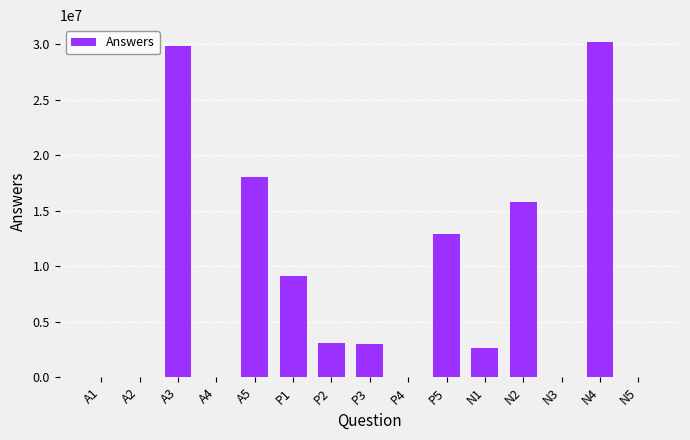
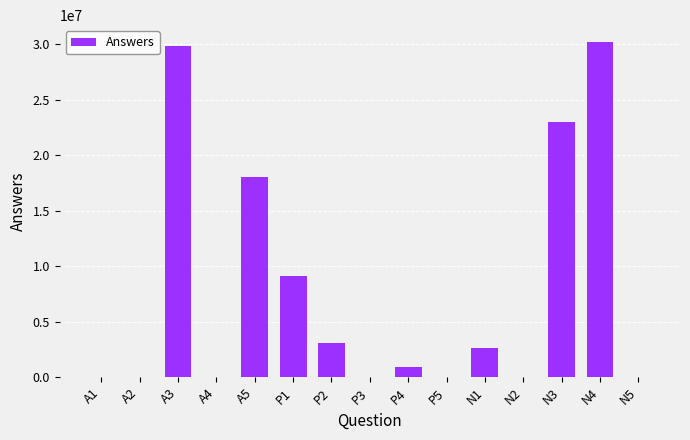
P3: 3000000 -> 0
P4: 0 -> 900000
P5: 12900000 -> 0
N2: 15800000 -> 0
N3: 0 -> 23000000
